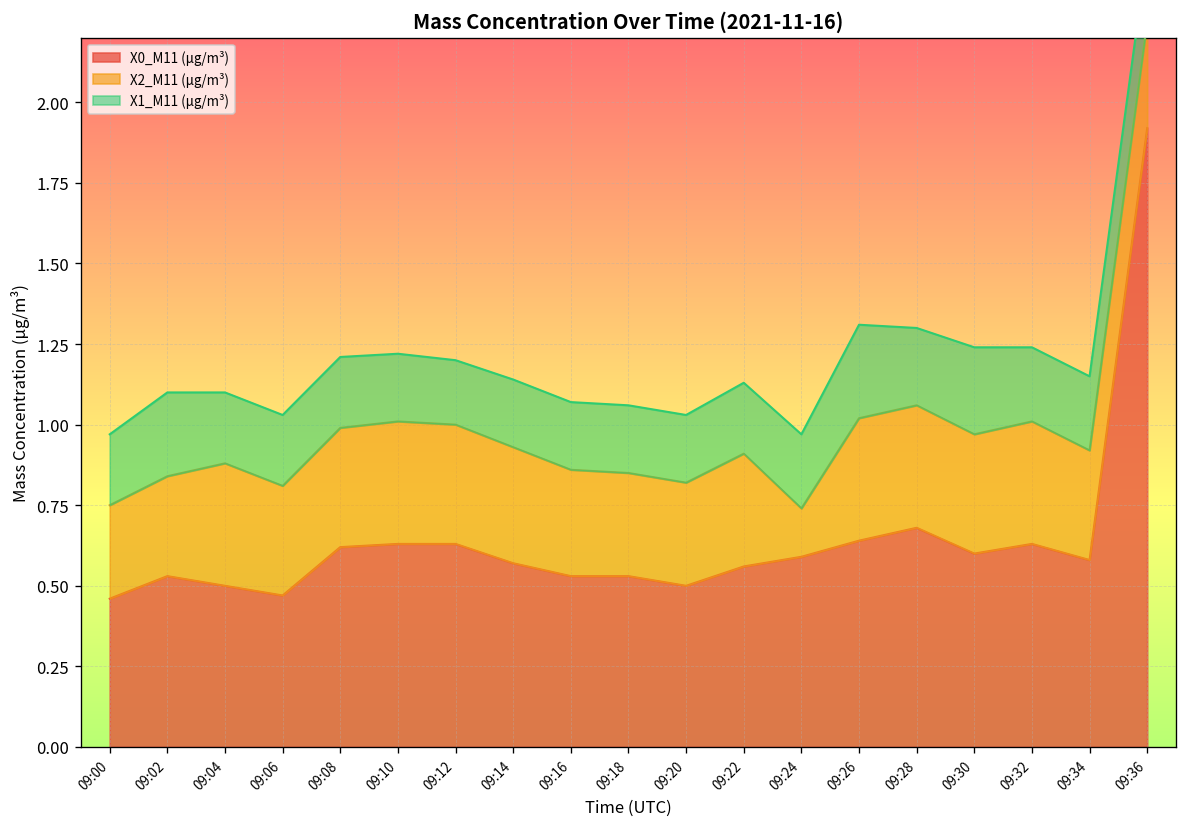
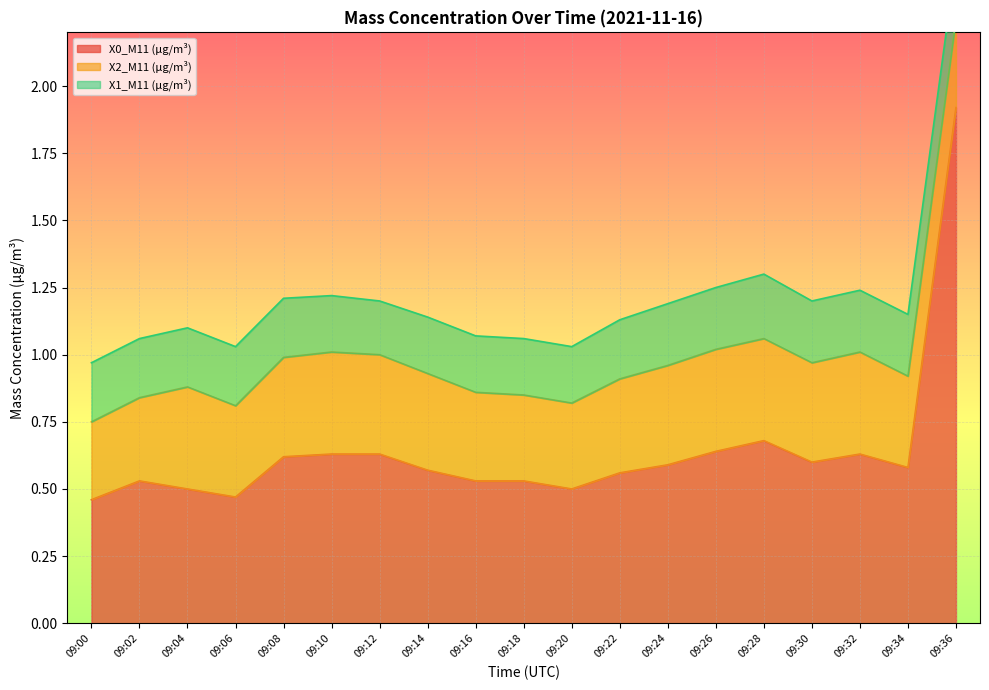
X1_M11 (μg/m³), 09:02: 0.26 -> 0.22
X2_M11 (μg/m³), 09:24: 0.15 -> 0.37
X1_M11 (μg/m³), 09:26: 0.29 -> 0.23
X1_M11 (μg/m³), 09:30: 0.27 -> 0.23
